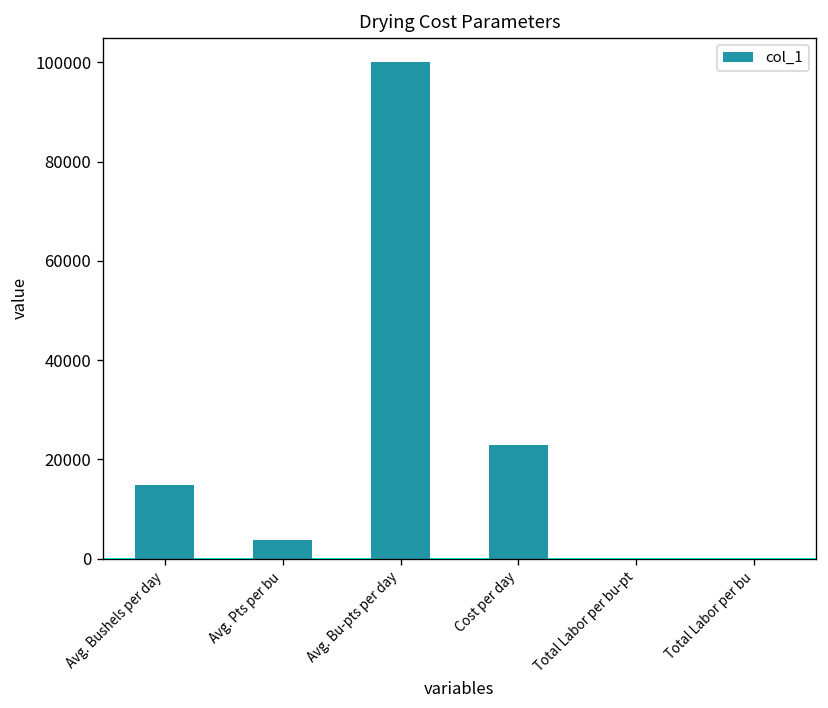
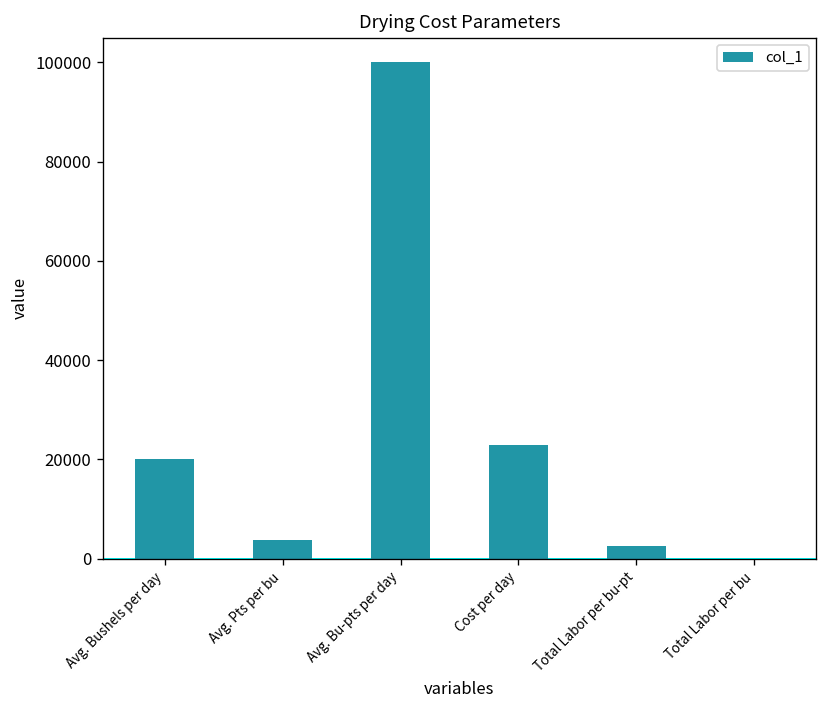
Avg. Bushels per day: 15000 -> 20000
Total Labor per bu-pt: 0 -> 3000
